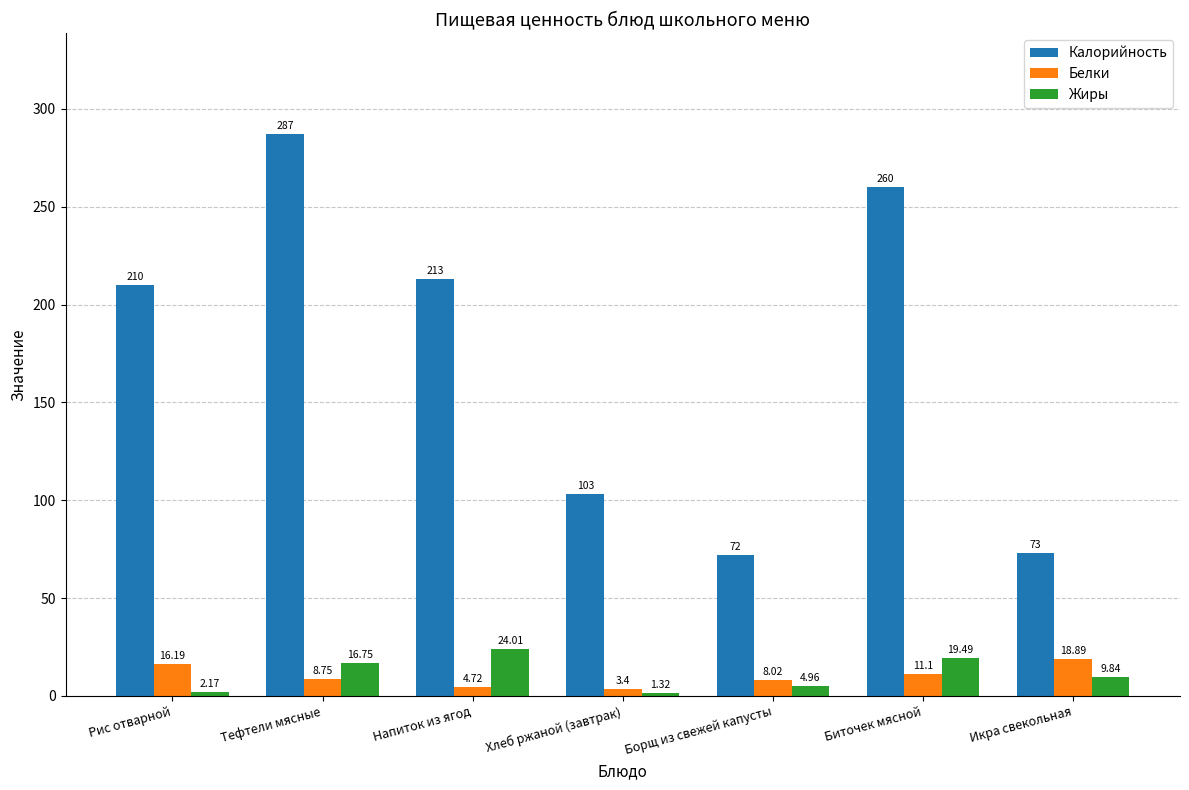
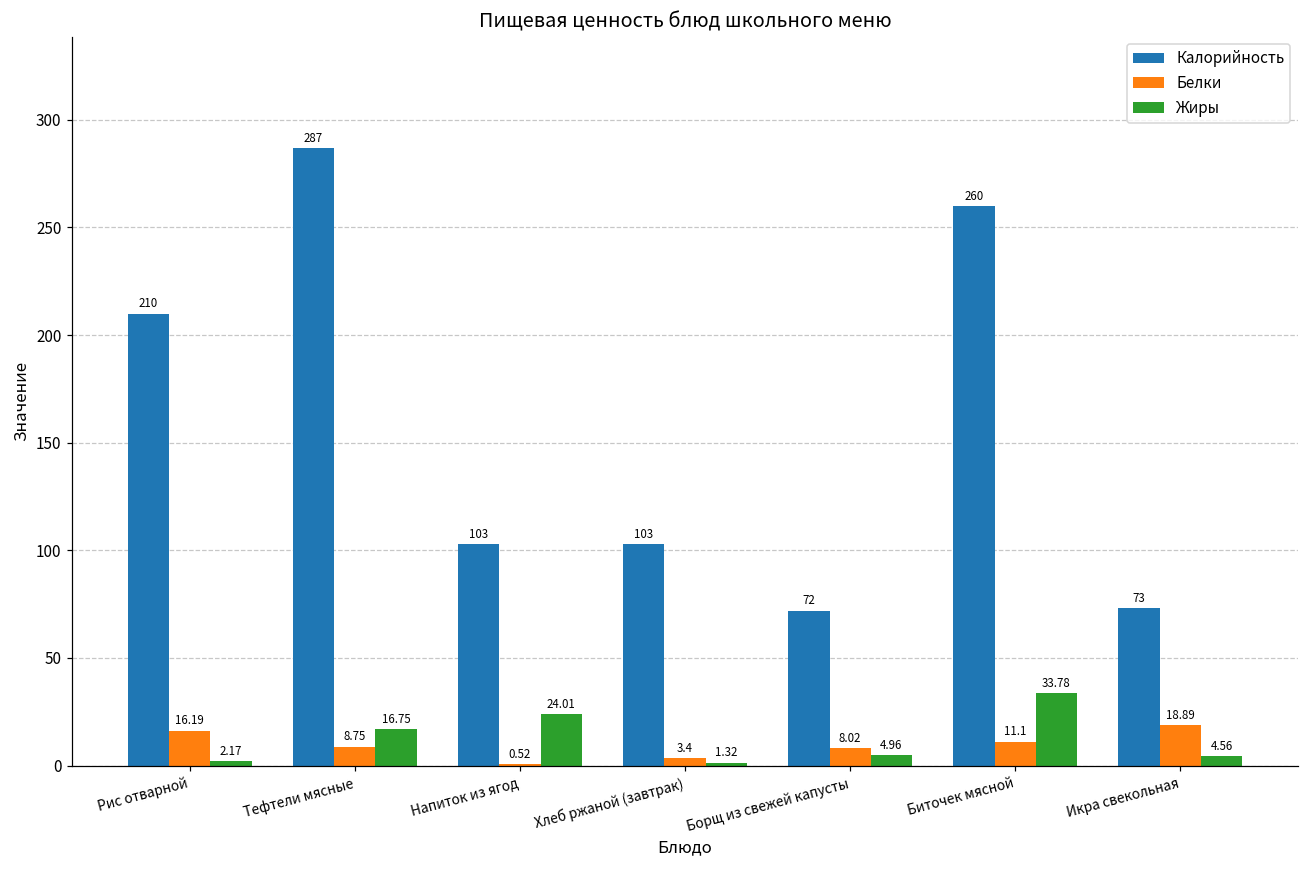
Калорийность, Напиток из ягод: 213 -> 103
Белки, Напиток из ягод: 4.72 -> 0.52
Жиры, Биточек мясной: 19.49 -> 33.78
Жиры, Икра свекольная: 9.84 -> 4.56
